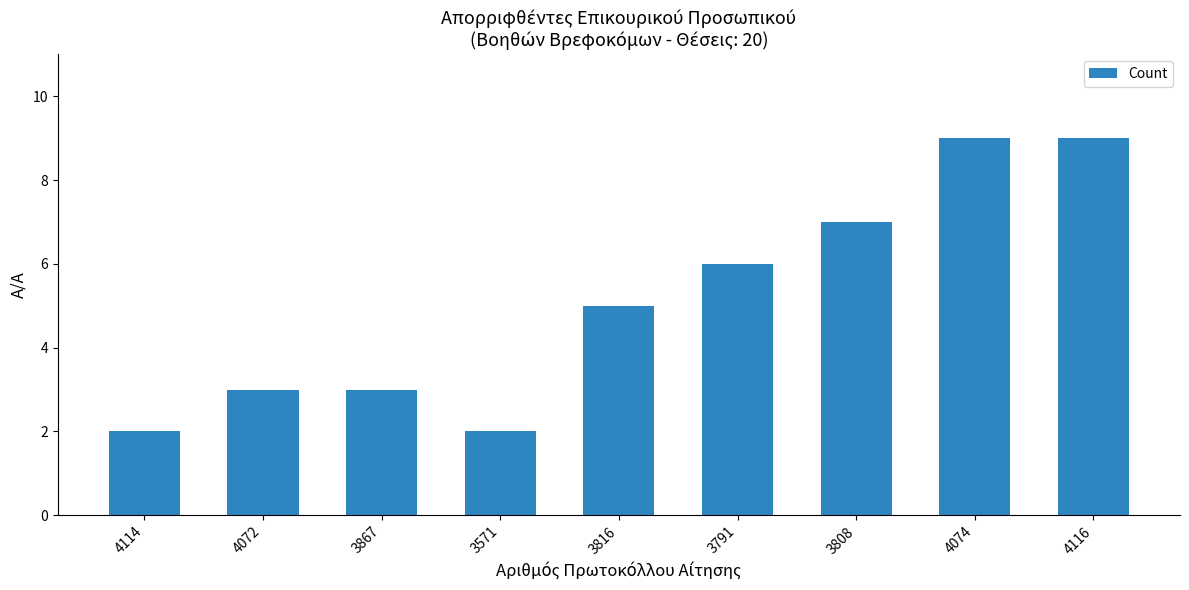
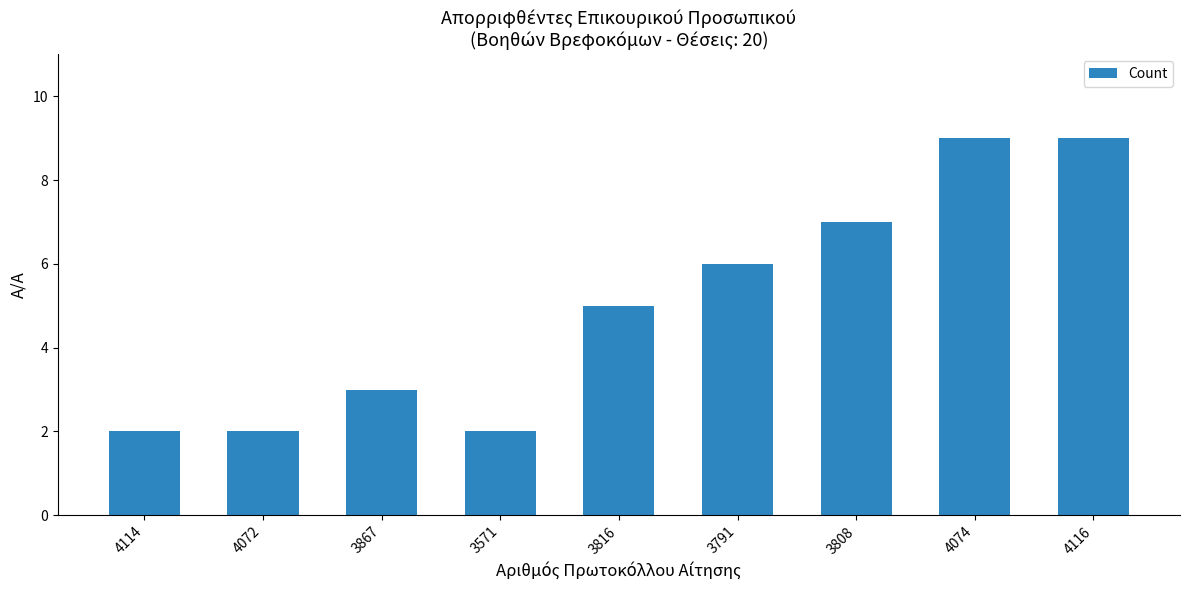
4072: 3 -> 2
